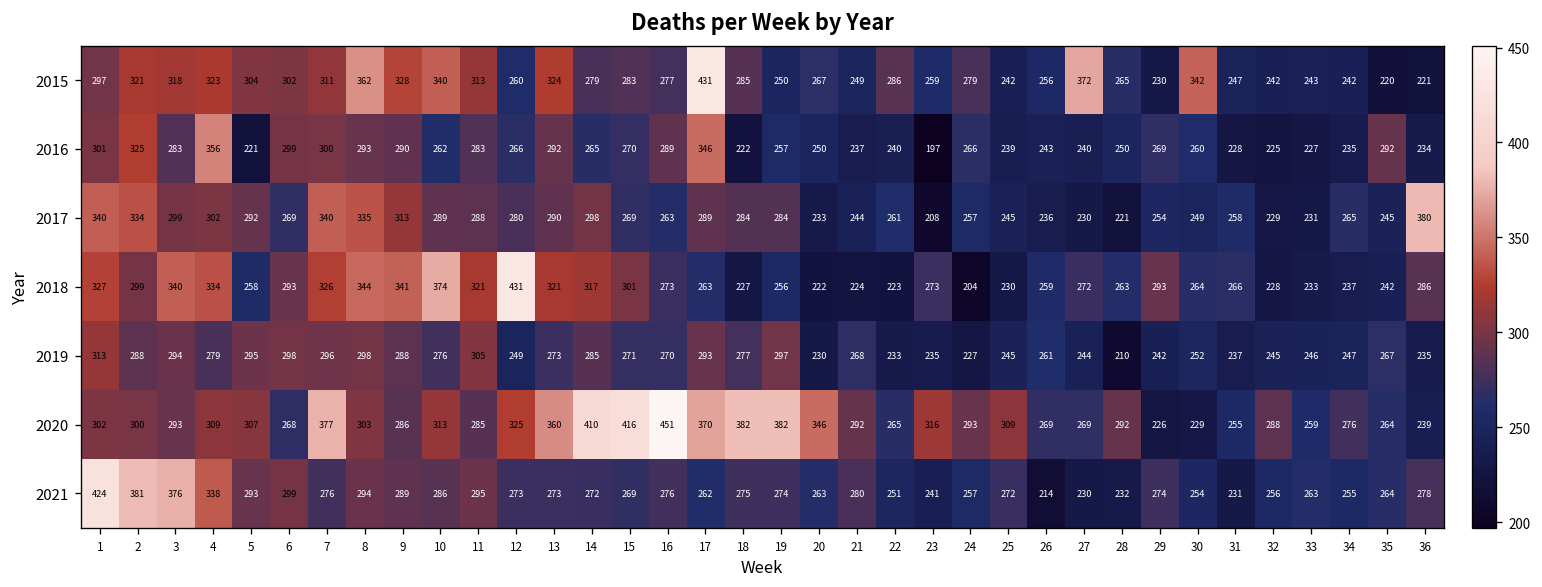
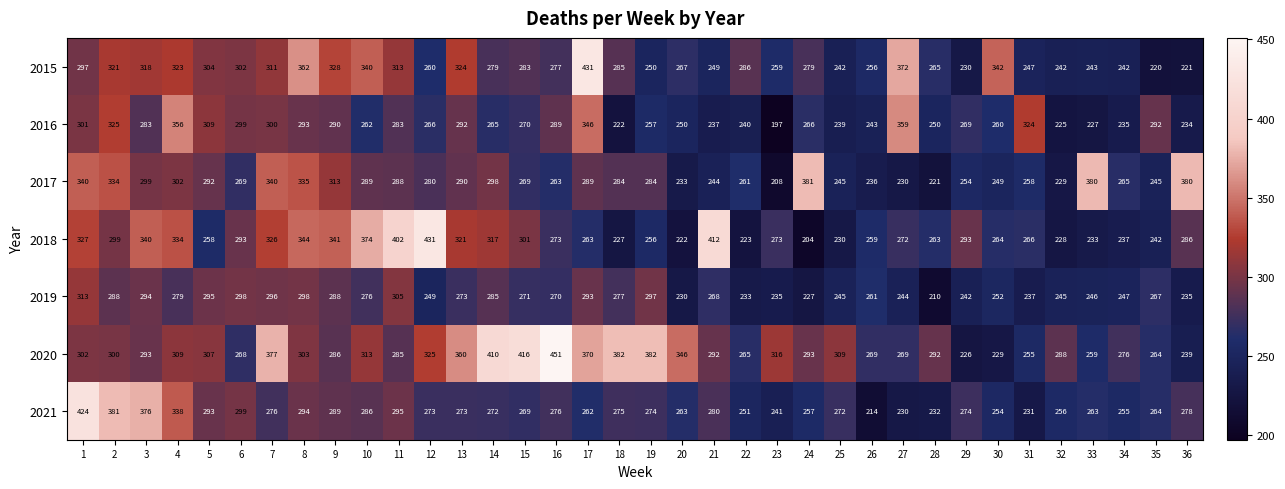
2016, 5: 221 -> 309
2016, 27: 240 -> 359
2016, 31: 228 -> 324
2017, 24: 257 -> 381
2017, 33: 231 -> 380
2018, 11: 321 -> 402
2018, 21: 224 -> 412
